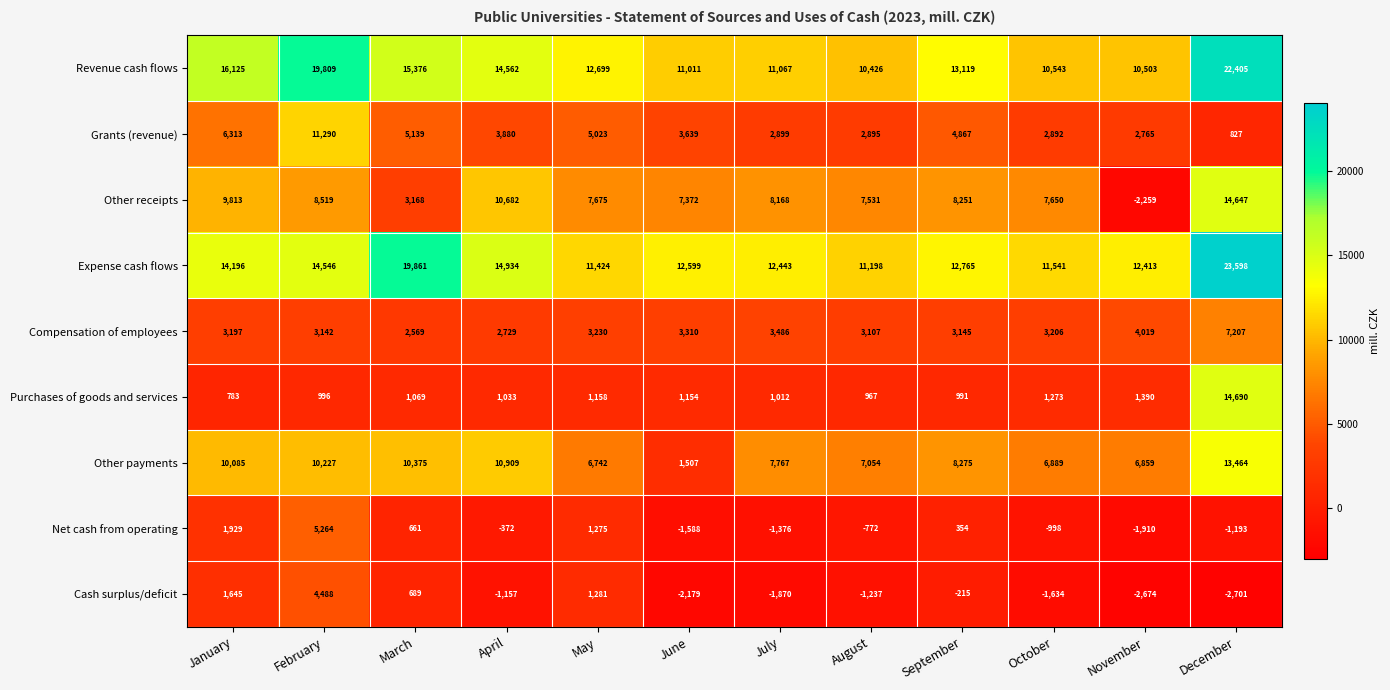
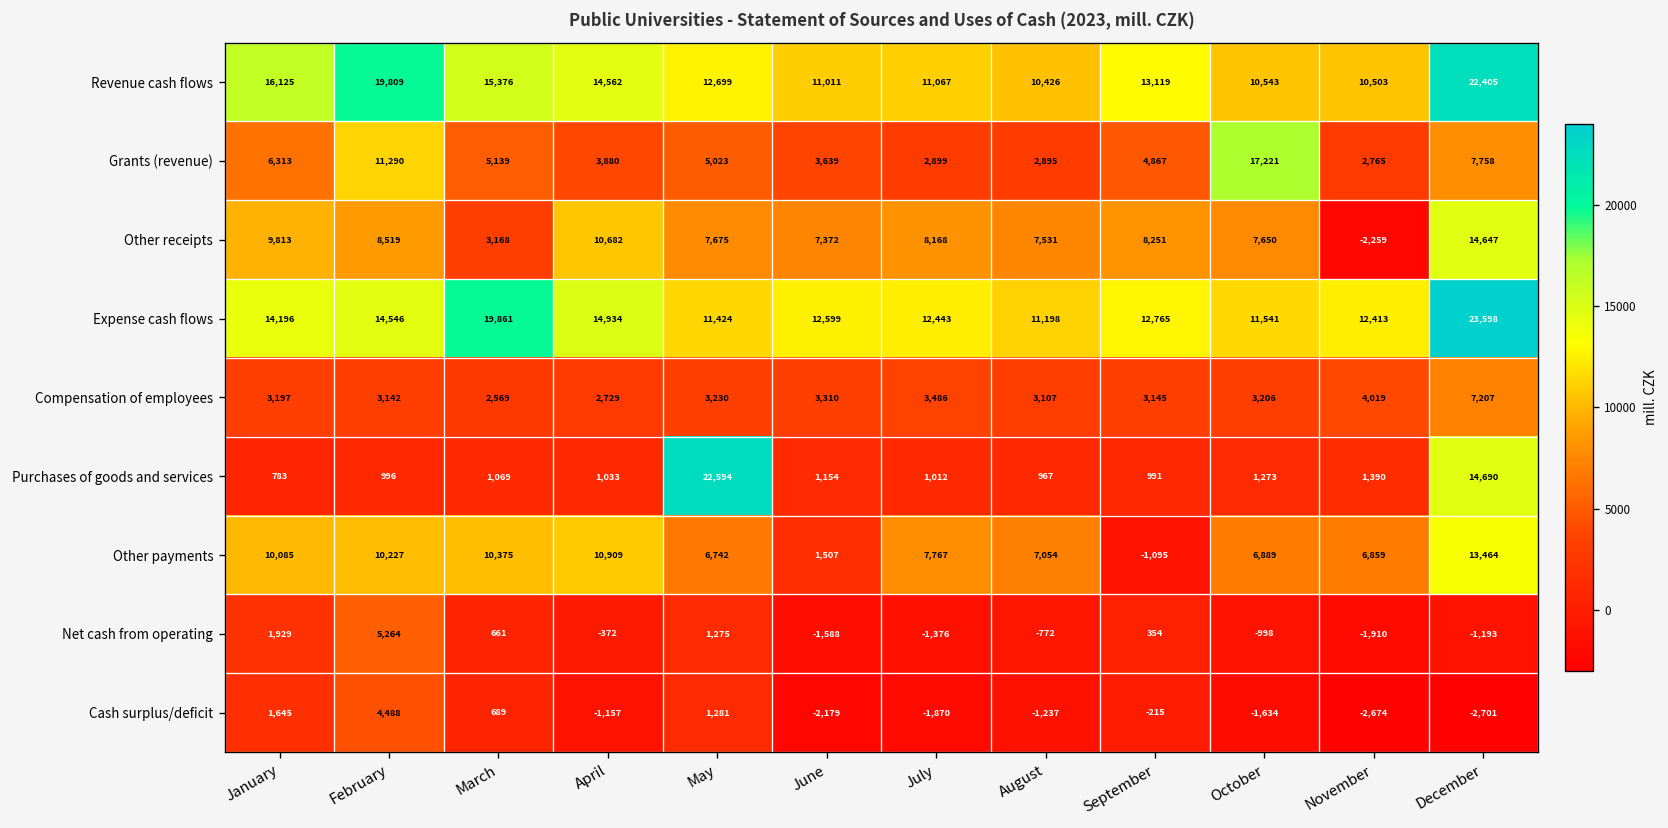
Grants (revenue), October: 2,892 -> 17,221
Grants (revenue), December: 827 -> 7,758
Purchases of goods and services, May: 1,158 -> 22,594
Other payments, September: 8,275 -> -1,095
